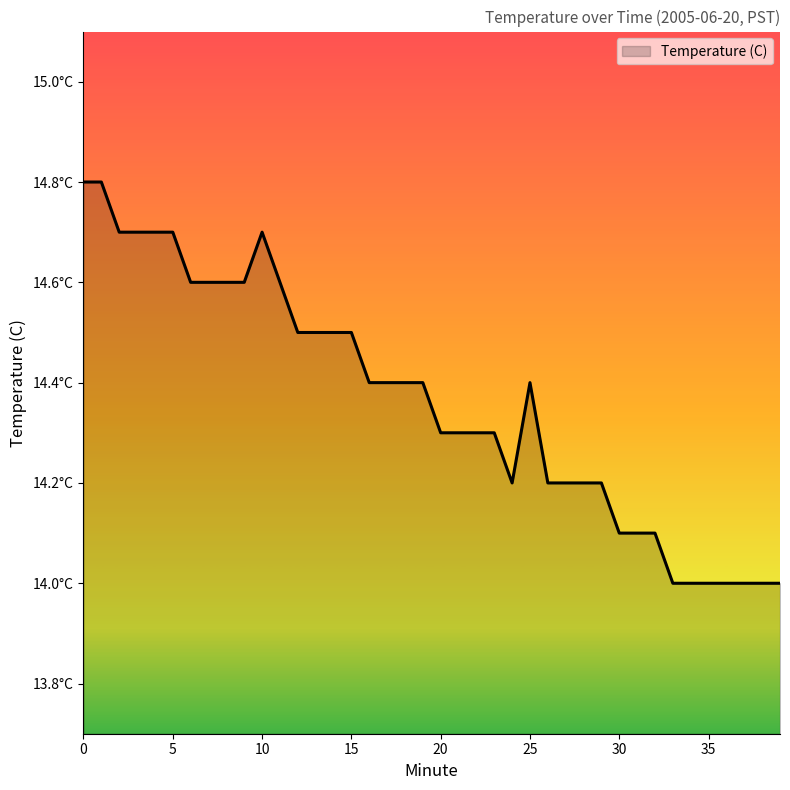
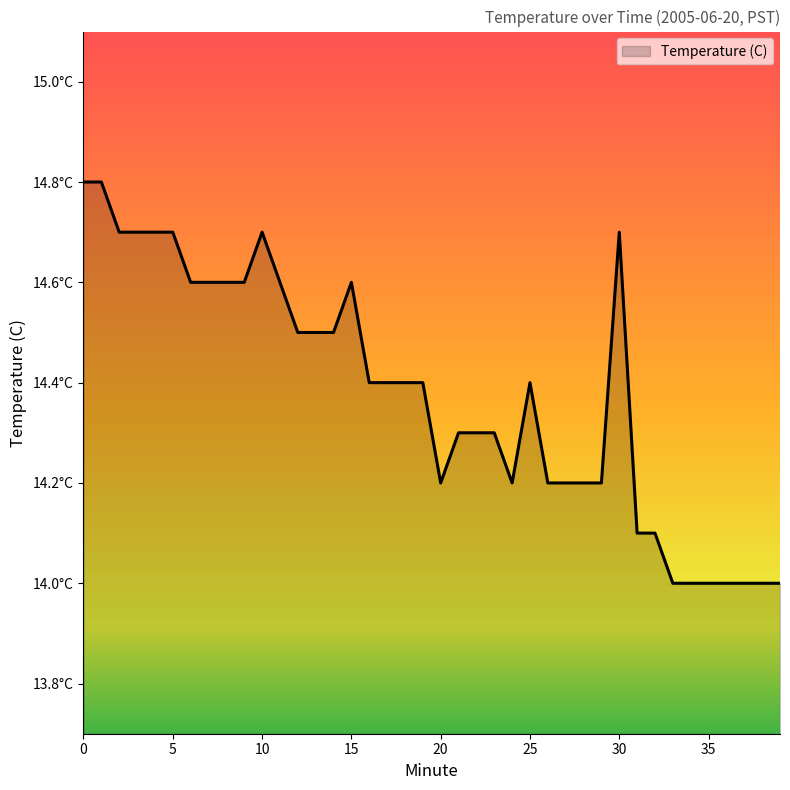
15: 14.5°C -> 14.6°C
20: 14.3°C -> 14.2°C
30: 14.1°C -> 14.7°C
